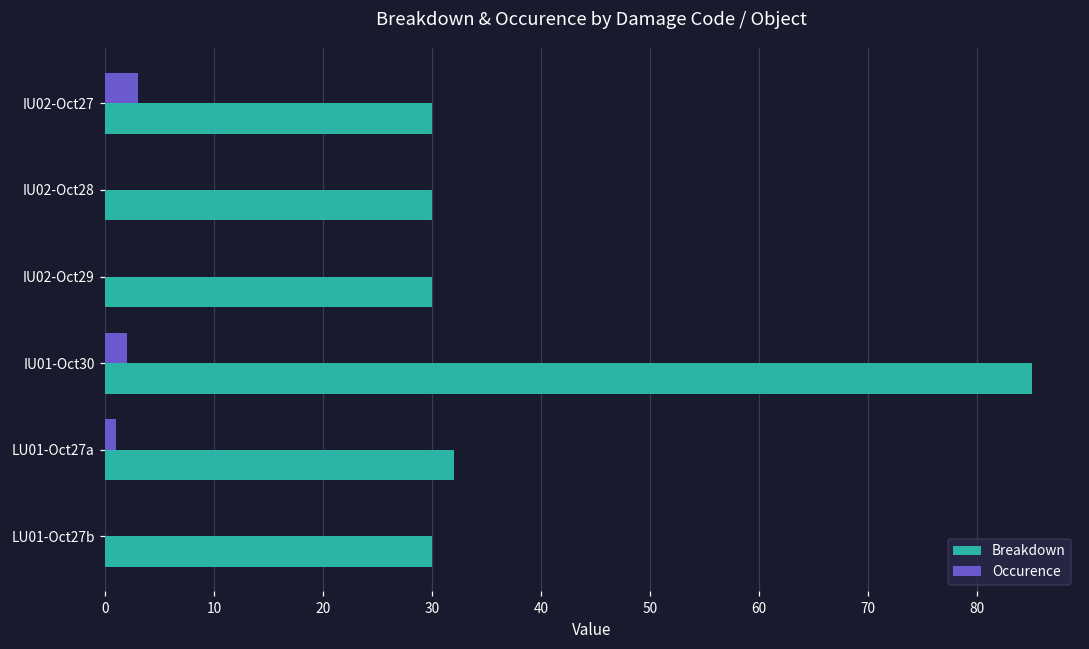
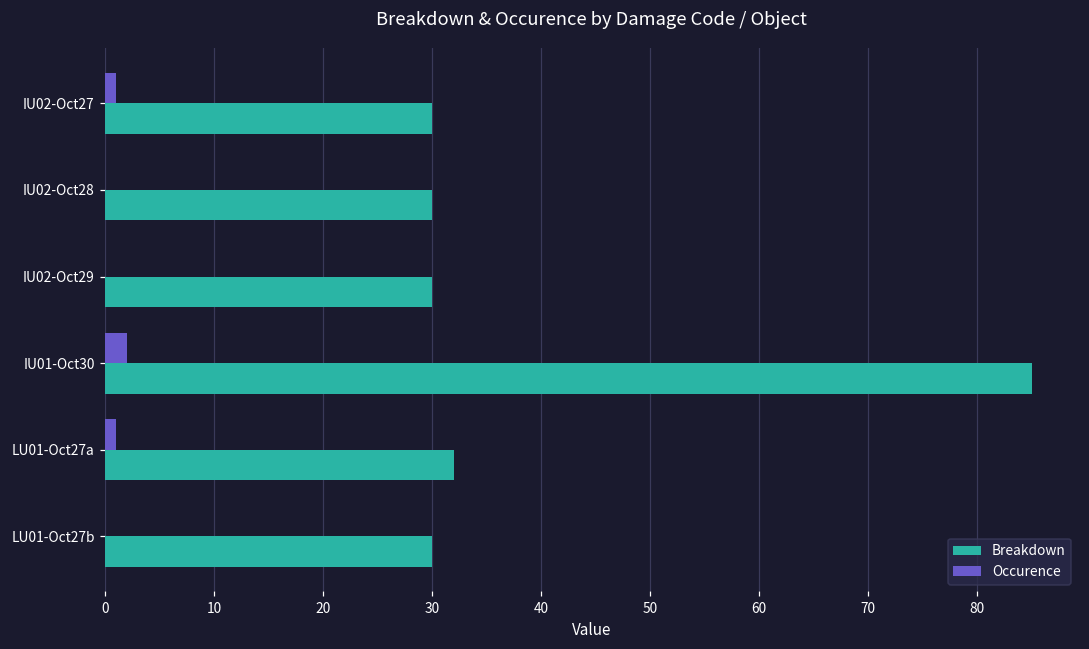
Occurence, IU02-Oct27: 3 -> 1
